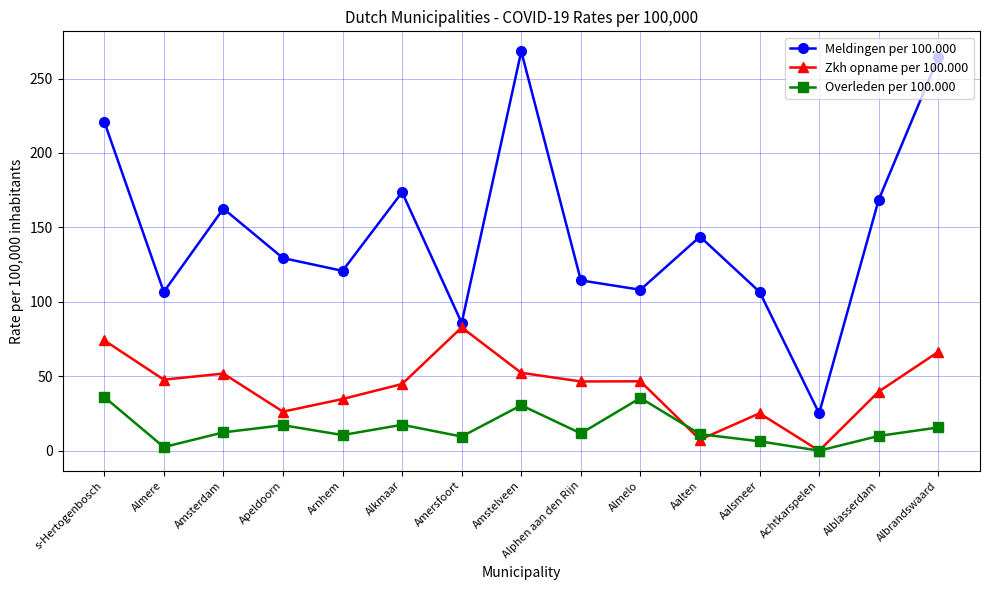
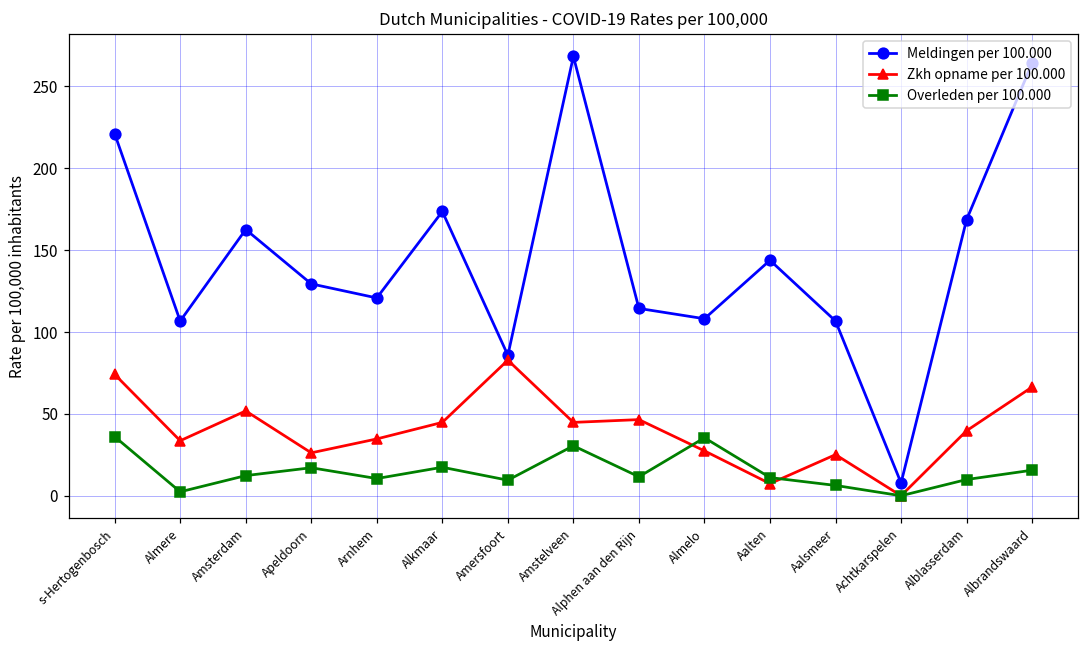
Zkh opname per 100.000, Almere: 48 -> 34
Zkh opname per 100.000, Amstelveen: 52 -> 45
Zkh opname per 100.000, Almelo: 47 -> 27
Meldingen per 100.000, Achtkarspelen: 25 -> 8
